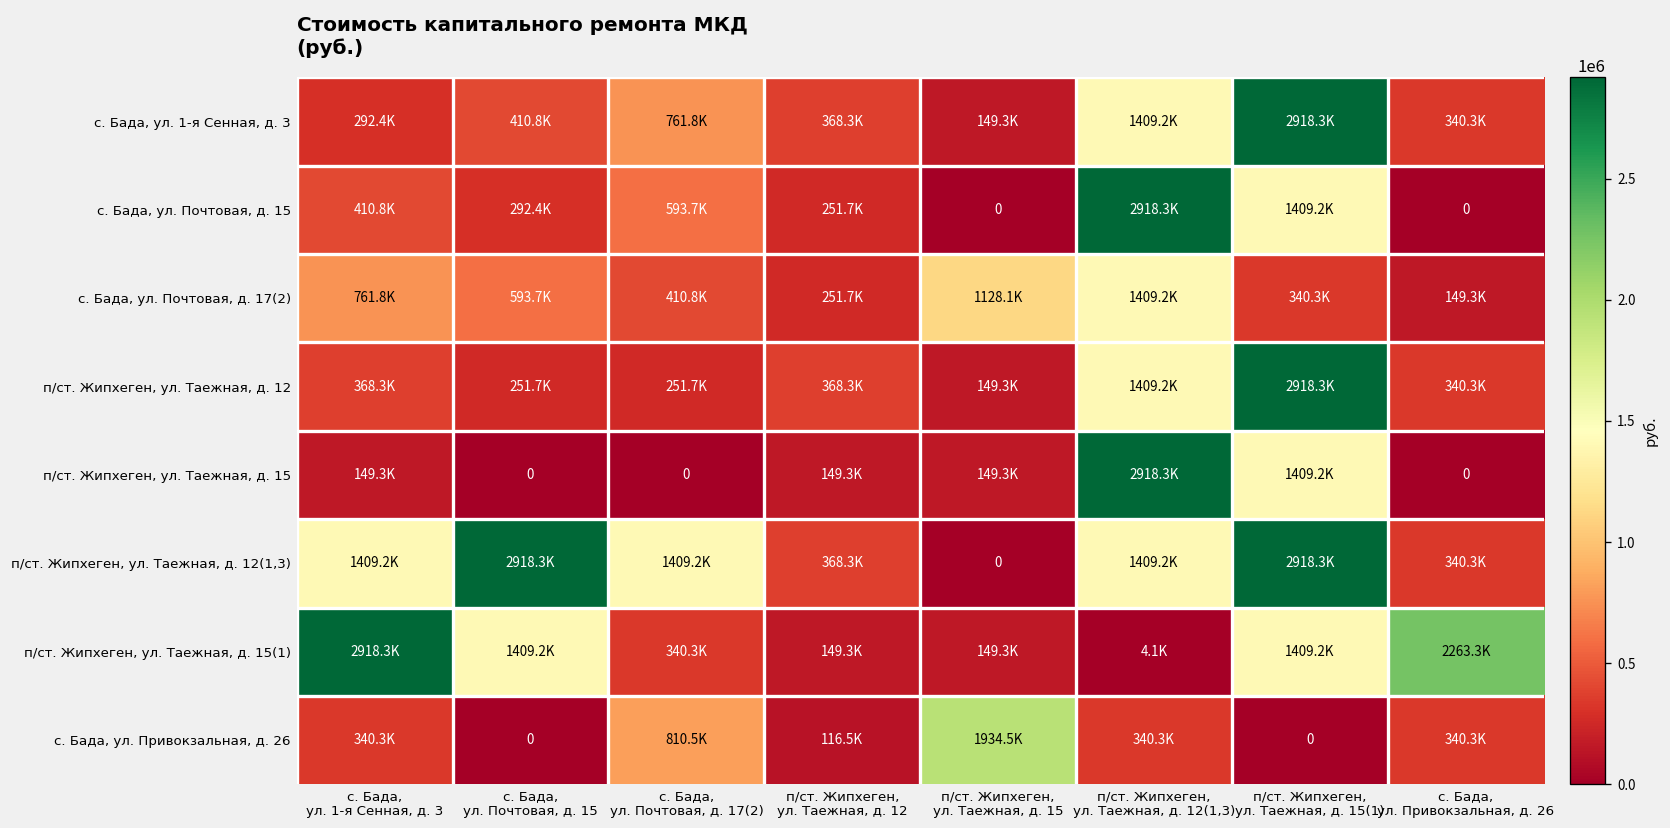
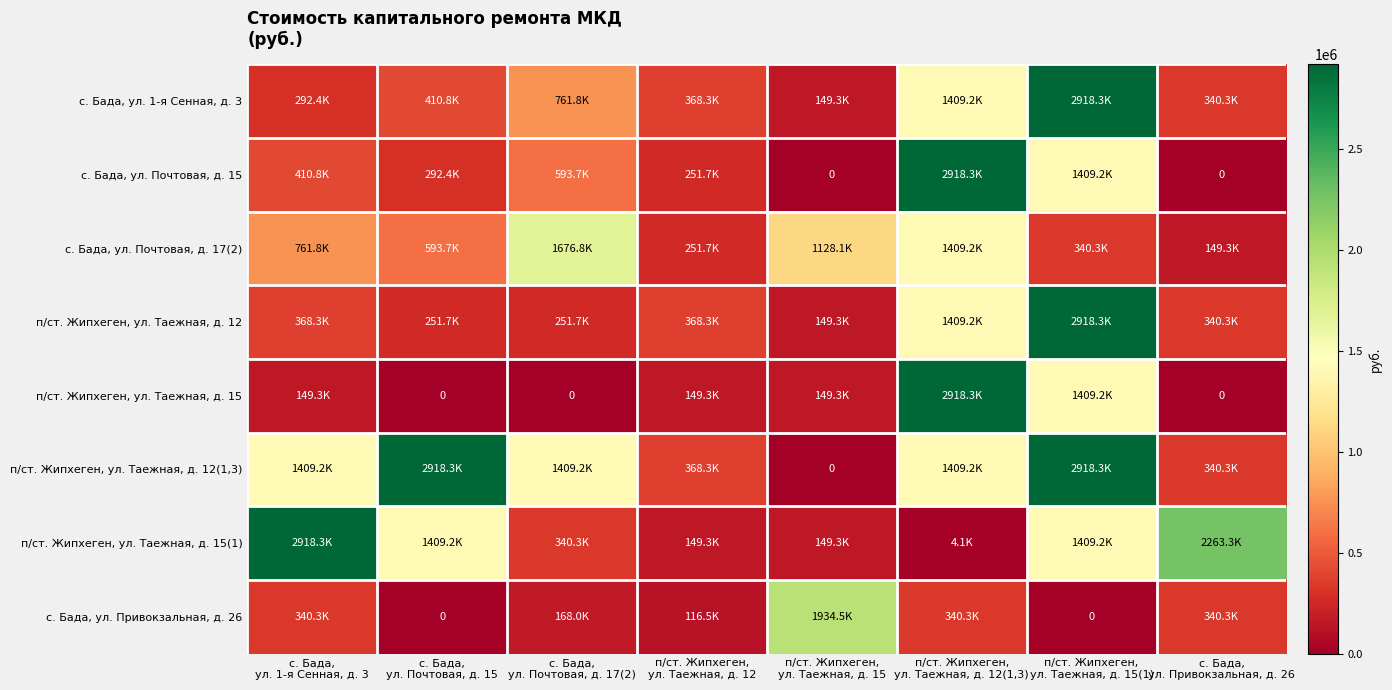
с. Бада, ул. Почтовая, д. 17(2), с. Бада, ул. Почтовая, д. 17(2): 410.8K -> 1676.8K
с. Бада, ул. Привокзальная, д. 26, с. Бада, ул. Почтовая, д. 17(2): 810.5K -> 168.0K
